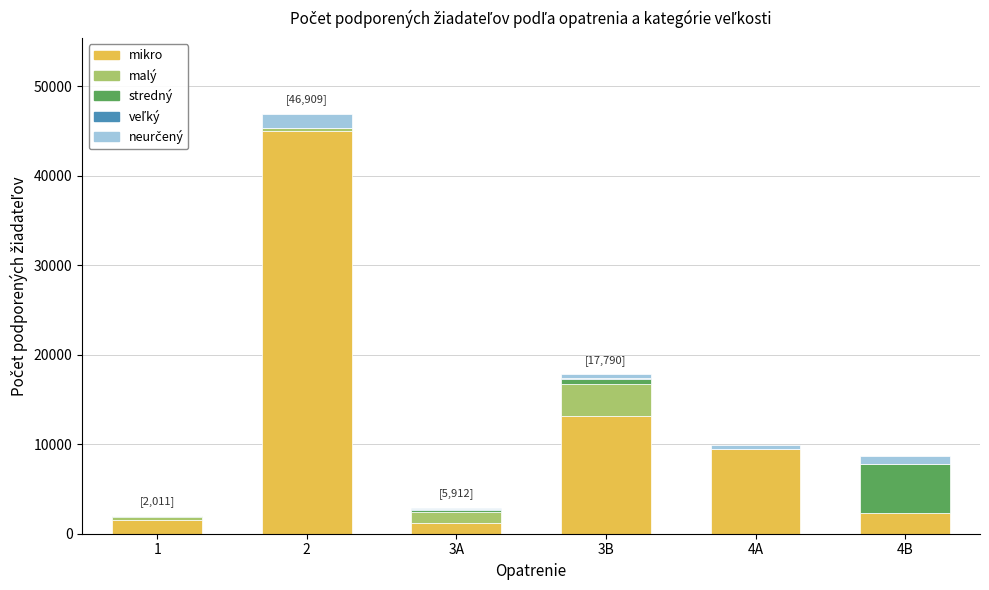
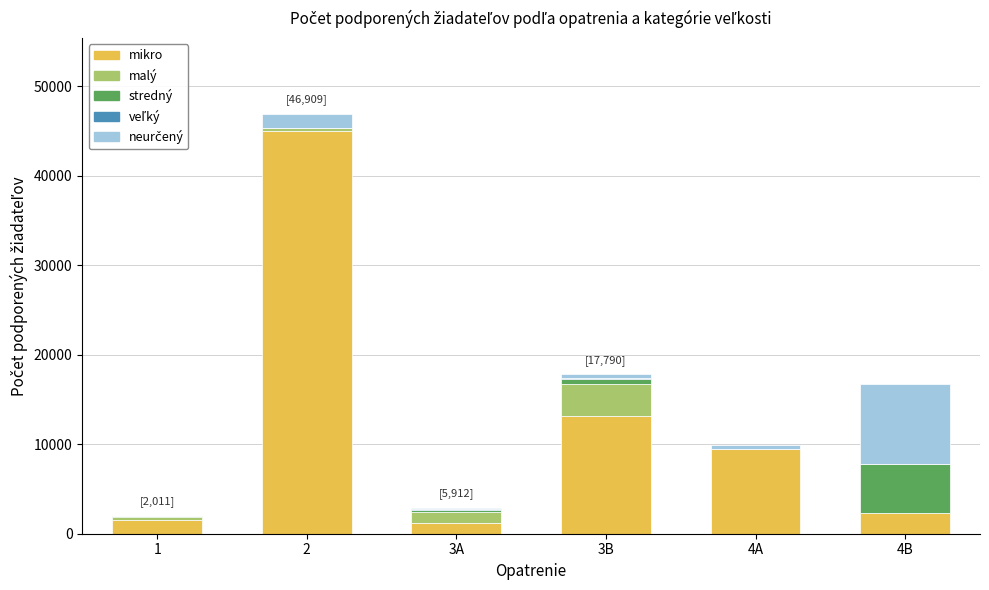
neurčený, 4B: 1000 -> 9000
